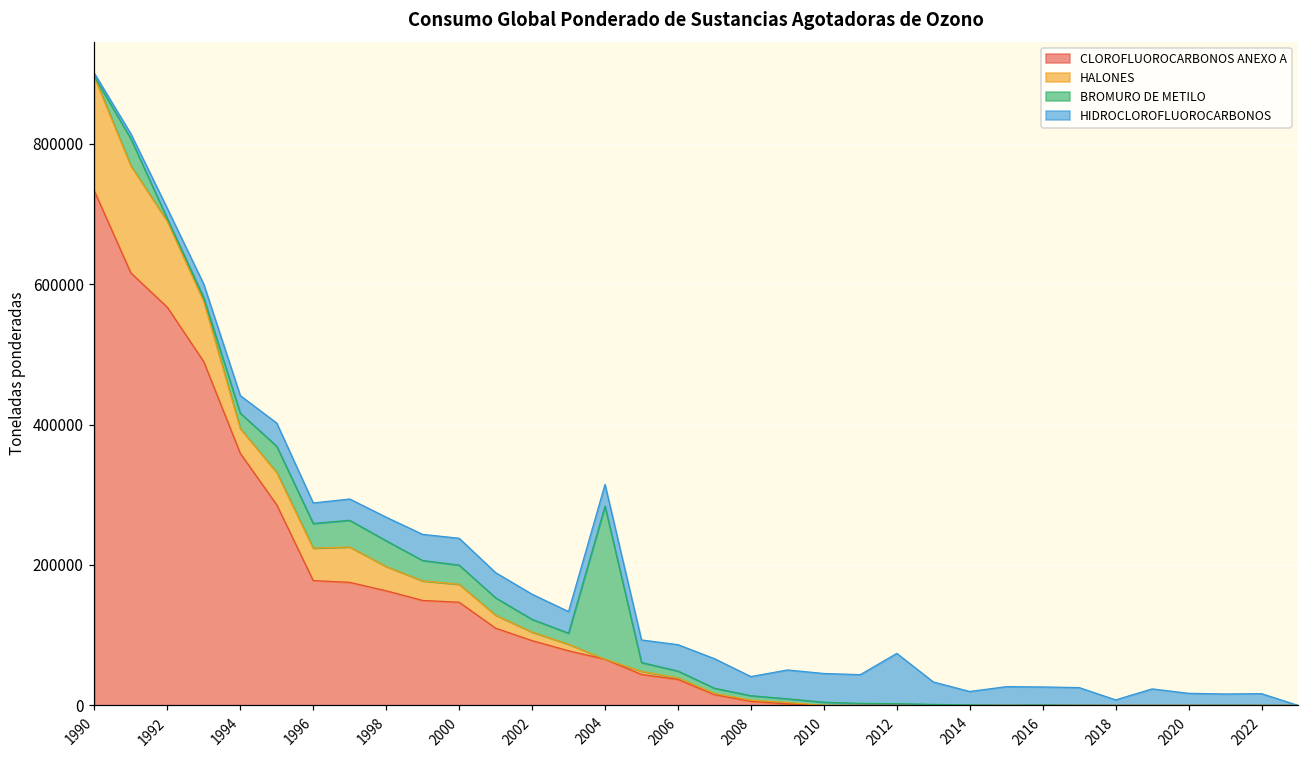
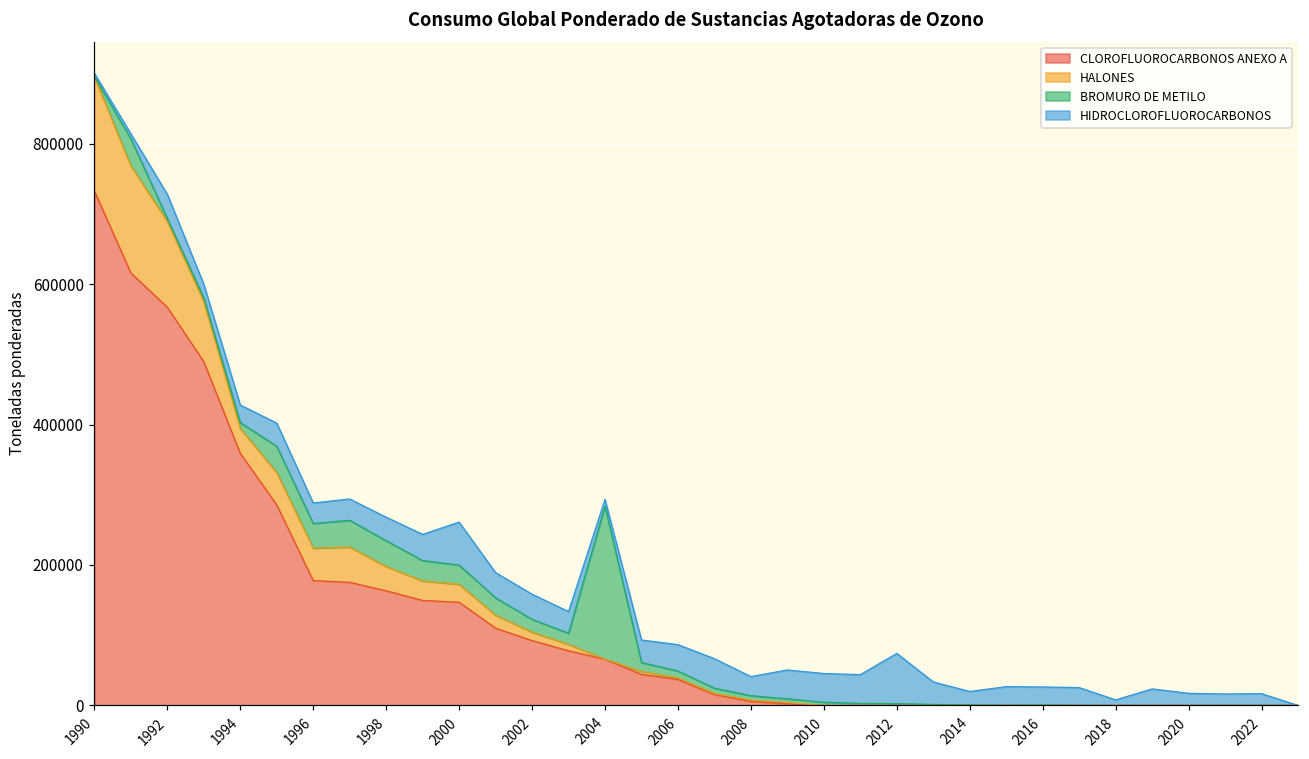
HIDROCLOROFLUOROCARBONOS, 1992: 10000 -> 30000
BROMURO DE METILO, 1994: 20000 -> 10000
HIDROCLOROFLUOROCARBONOS, 2000: 40000 -> 60000
HIDROCLOROFLUOROCARBONOS, 2004: 30000 -> 10000
